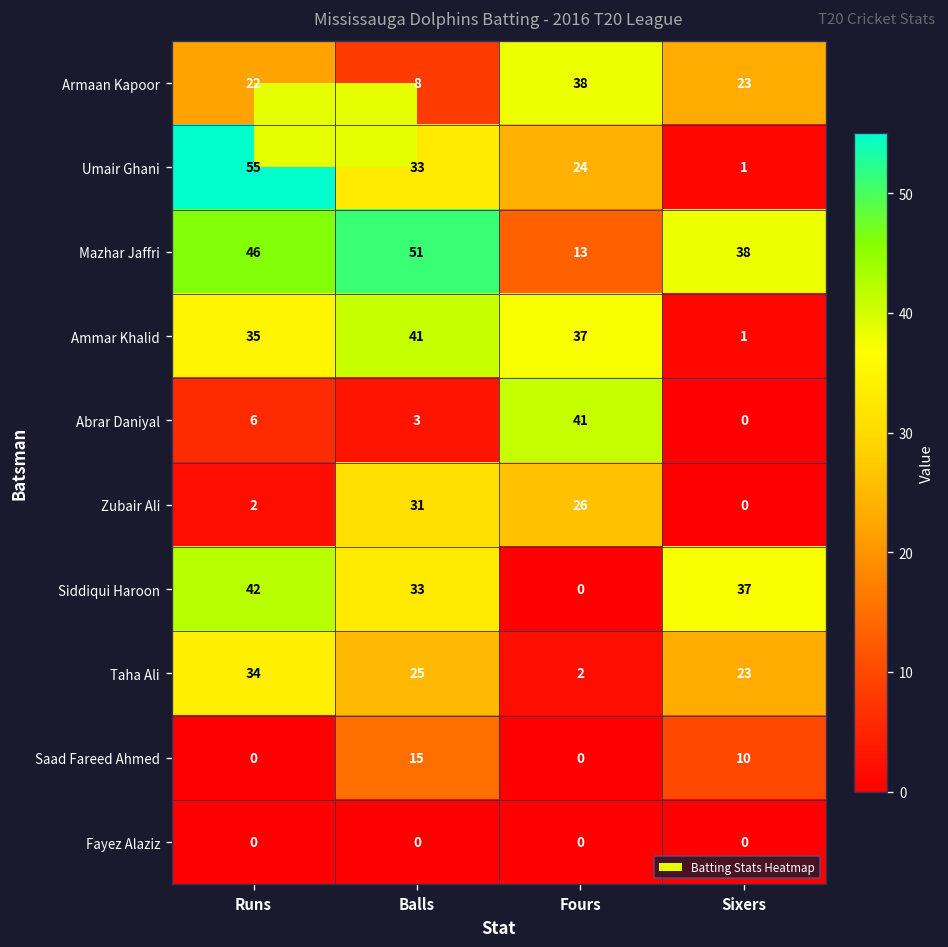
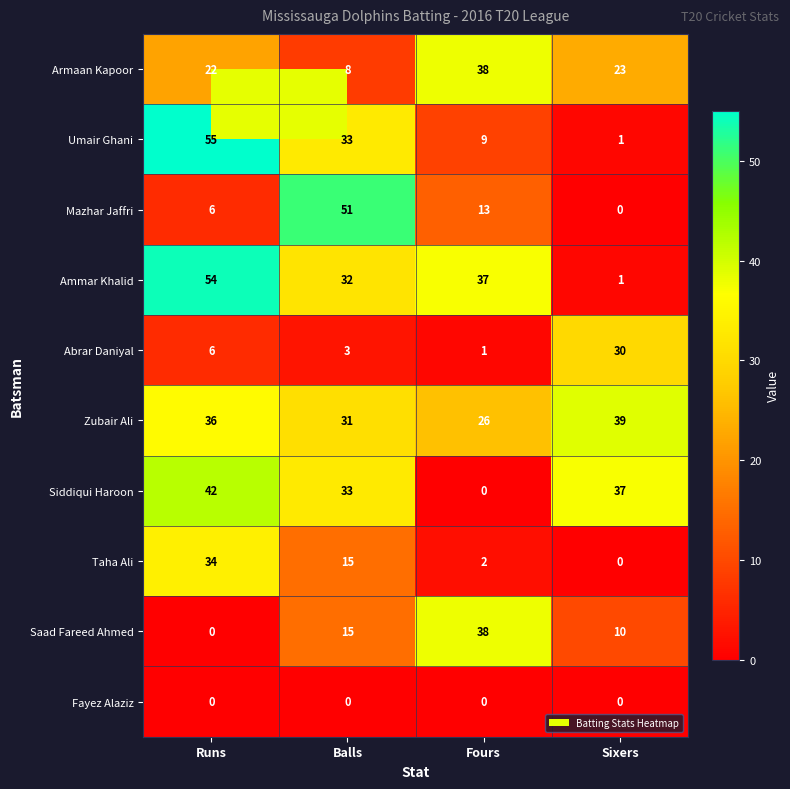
Umair Ghani, Fours: 24 -> 9
Mazhar Jaffri, Runs: 46 -> 6
Mazhar Jaffri, Sixers: 38 -> 0
Ammar Khalid, Runs: 35 -> 54
Ammar Khalid, Balls: 41 -> 32
Abrar Daniyal, Fours: 41 -> 1
Abrar Daniyal, Sixers: 0 -> 30
Zubair Ali, Runs: 2 -> 36
Zubair Ali, Sixers: 0 -> 39
Taha Ali, Balls: 25 -> 15
Taha Ali, Sixers: 23 -> 0
Saad Fareed Ahmed, Fours: 0 -> 38
